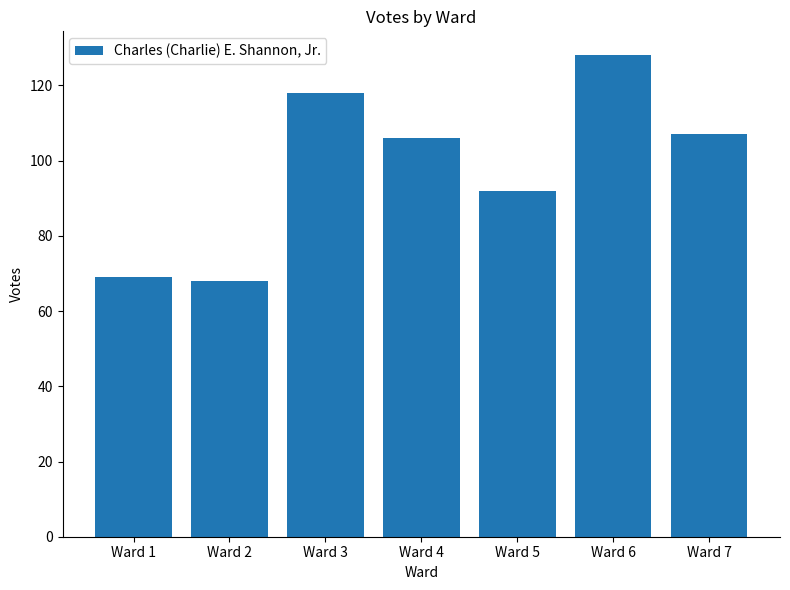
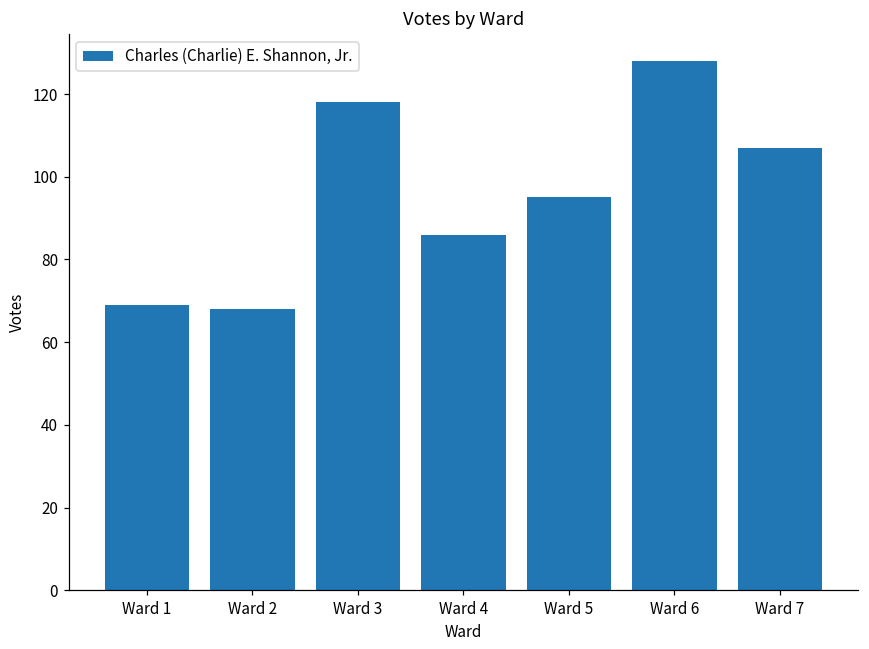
Ward 4: 106 -> 86
Ward 5: 92 -> 95
